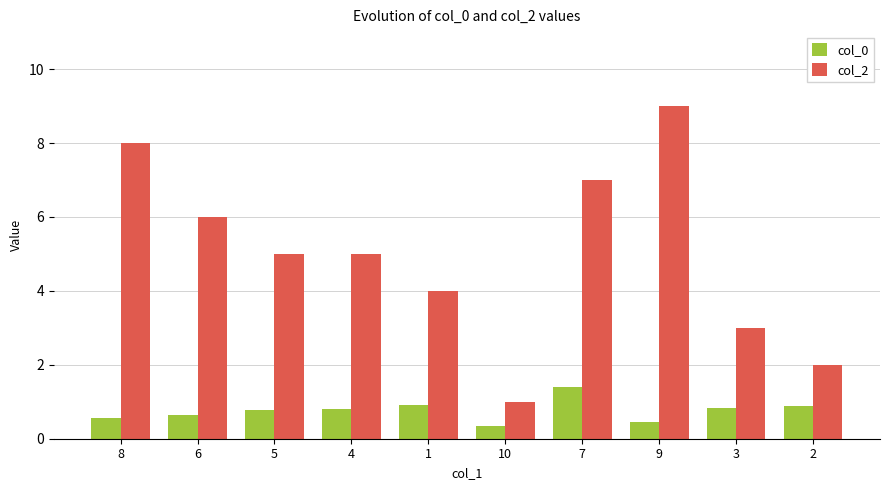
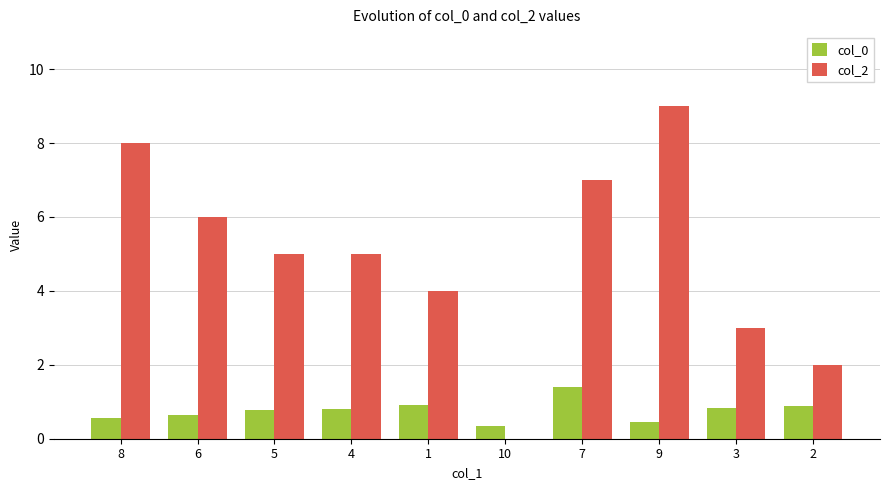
col_2, 10: 1 -> 0
